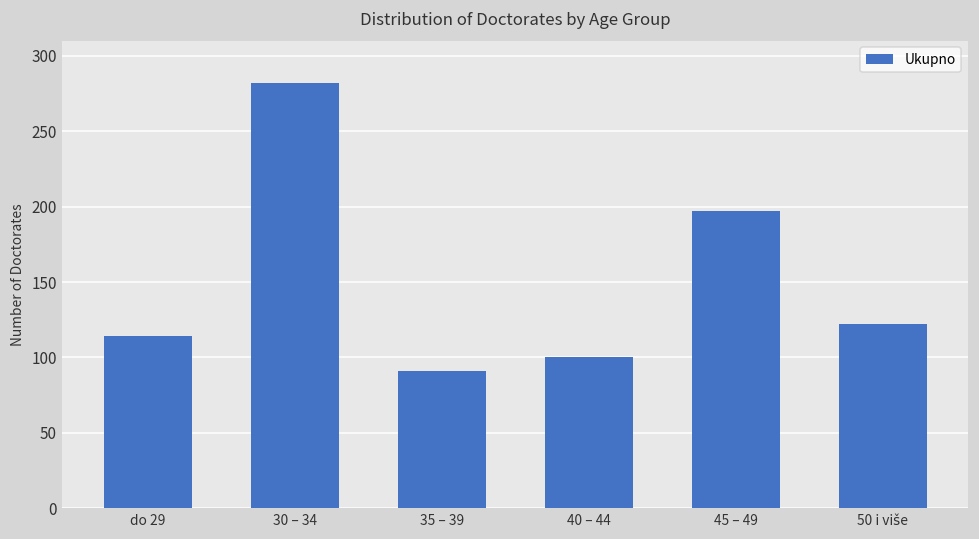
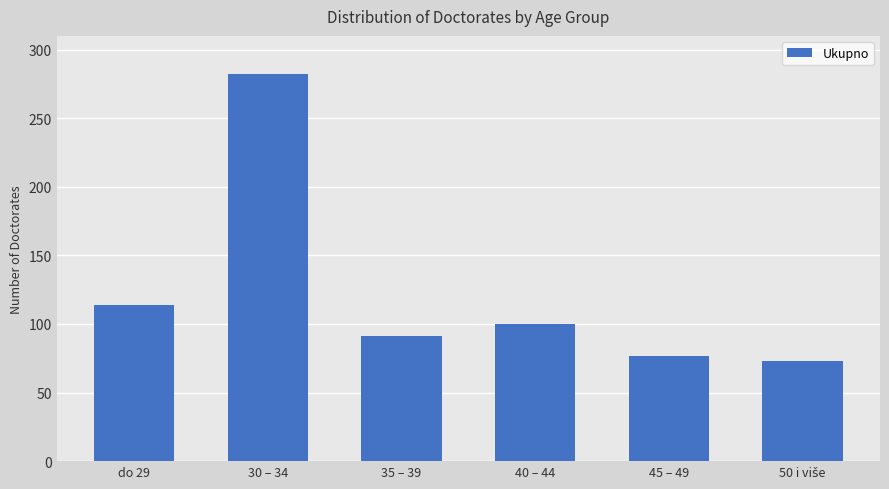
45 – 49: 197 -> 77
50 i više: 122 -> 73
